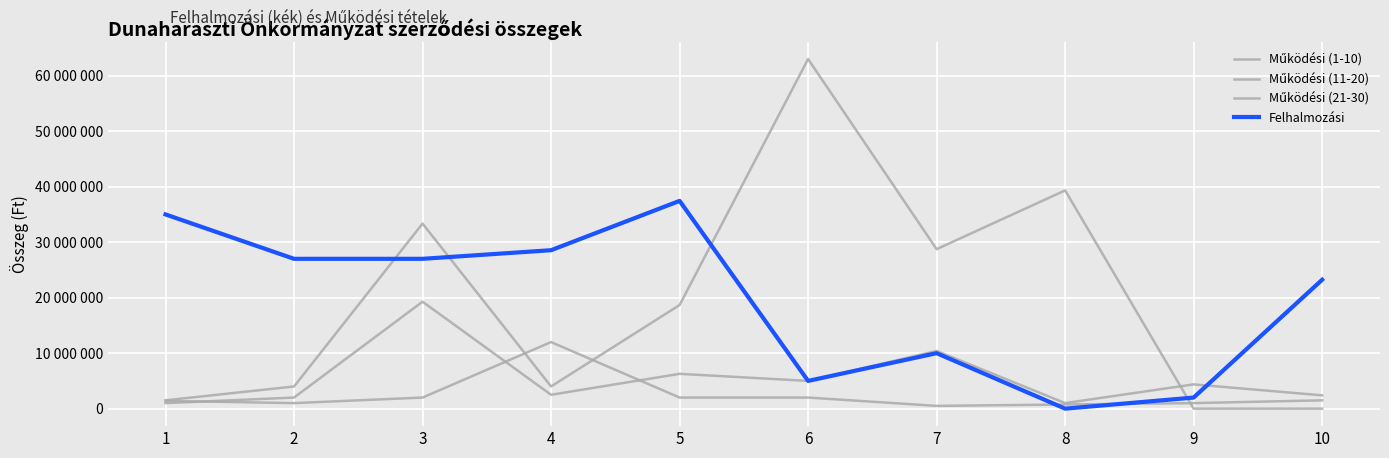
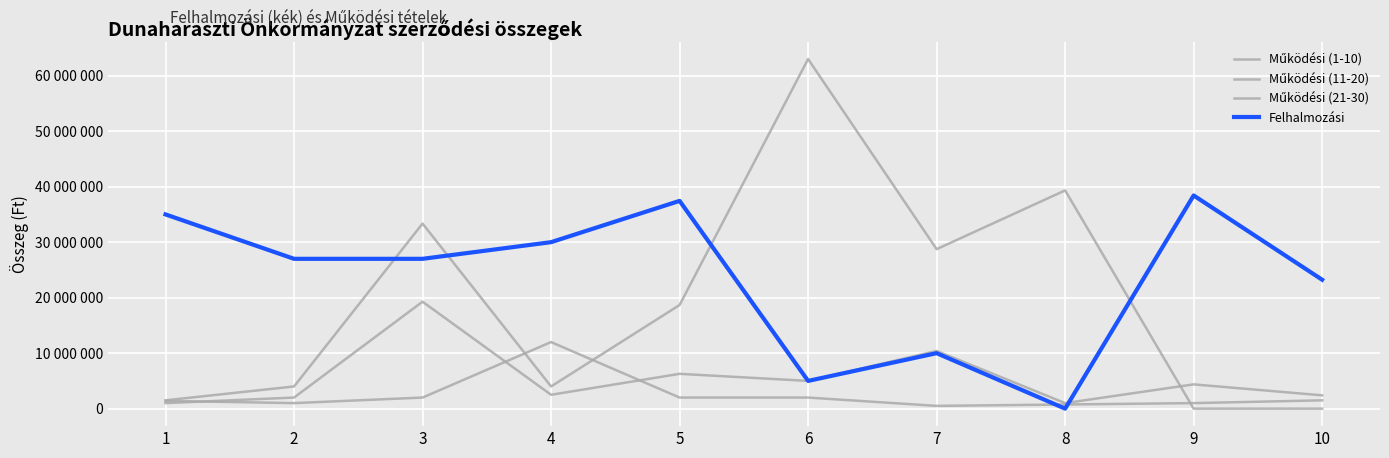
Felhalmozási, 4: 29000000 -> 30000000
Felhalmozási, 9: 2000000 -> 38000000
